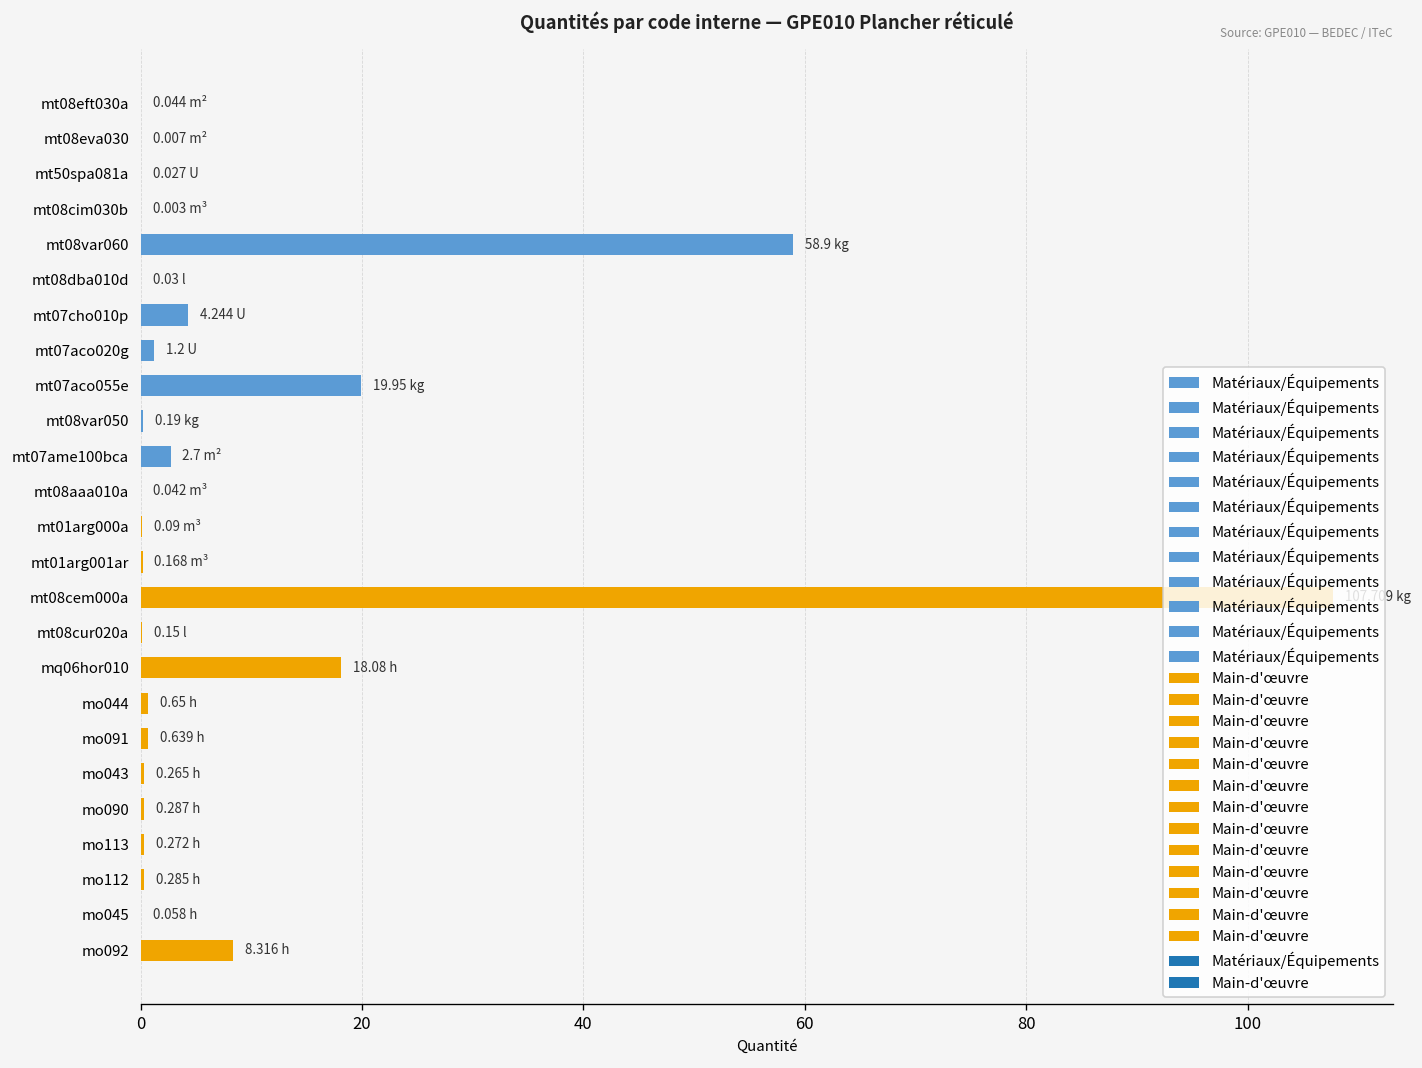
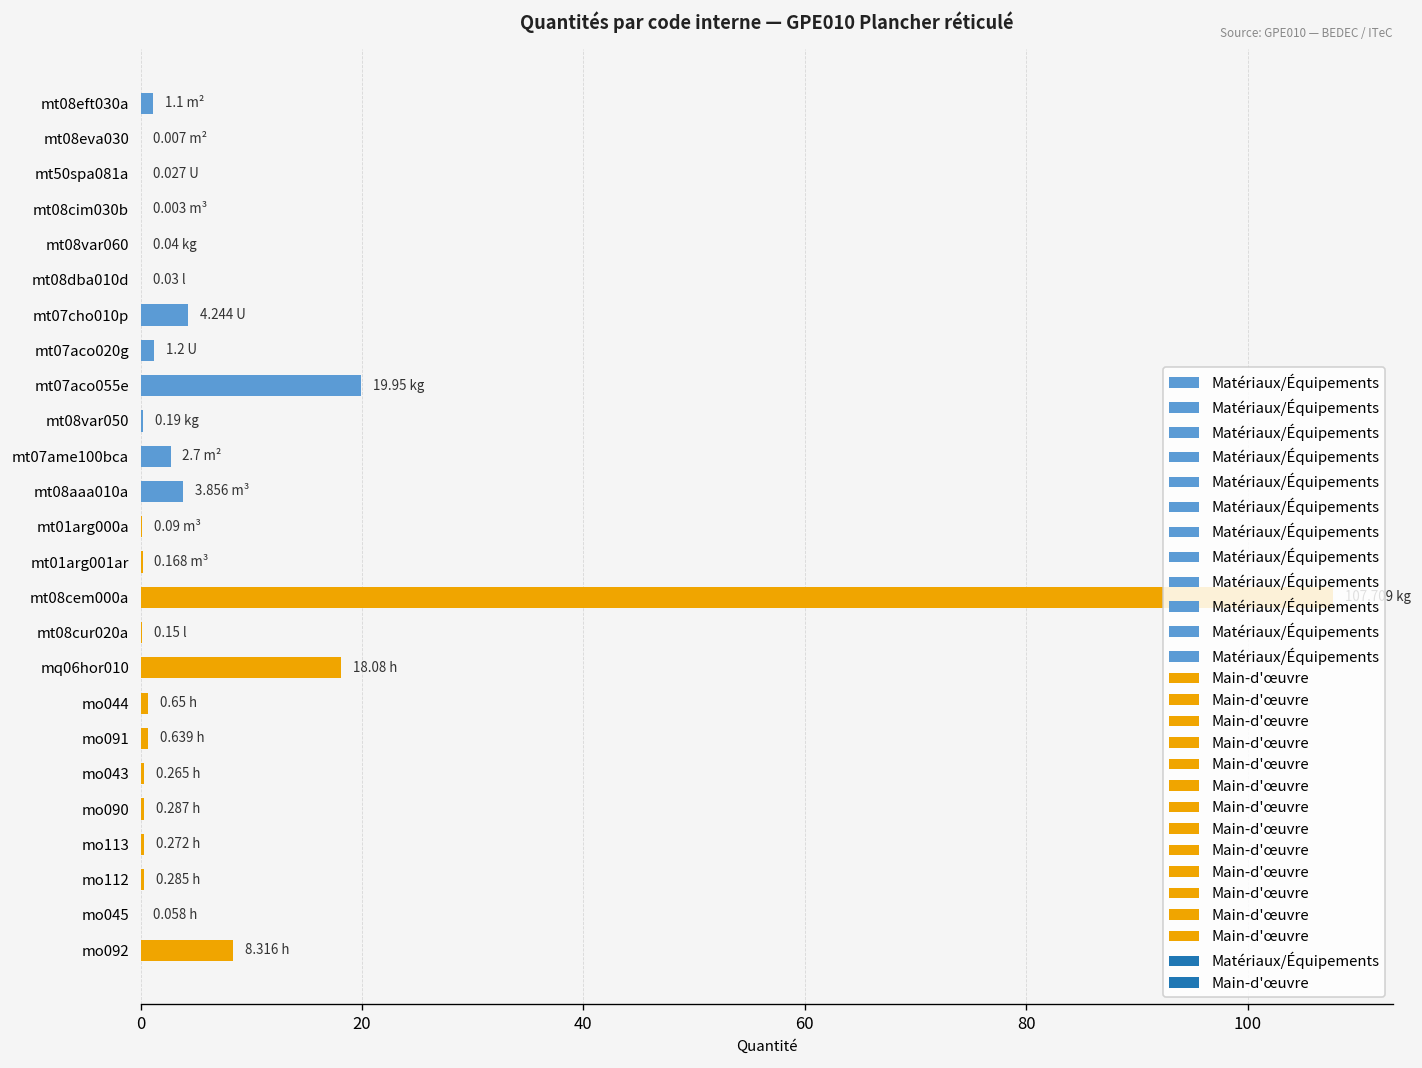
mt08eft030a: 0.044 -> 1.1
mt08var060: 58.9 -> 0.04
mt08aaa010a: 0.042 -> 3.856
